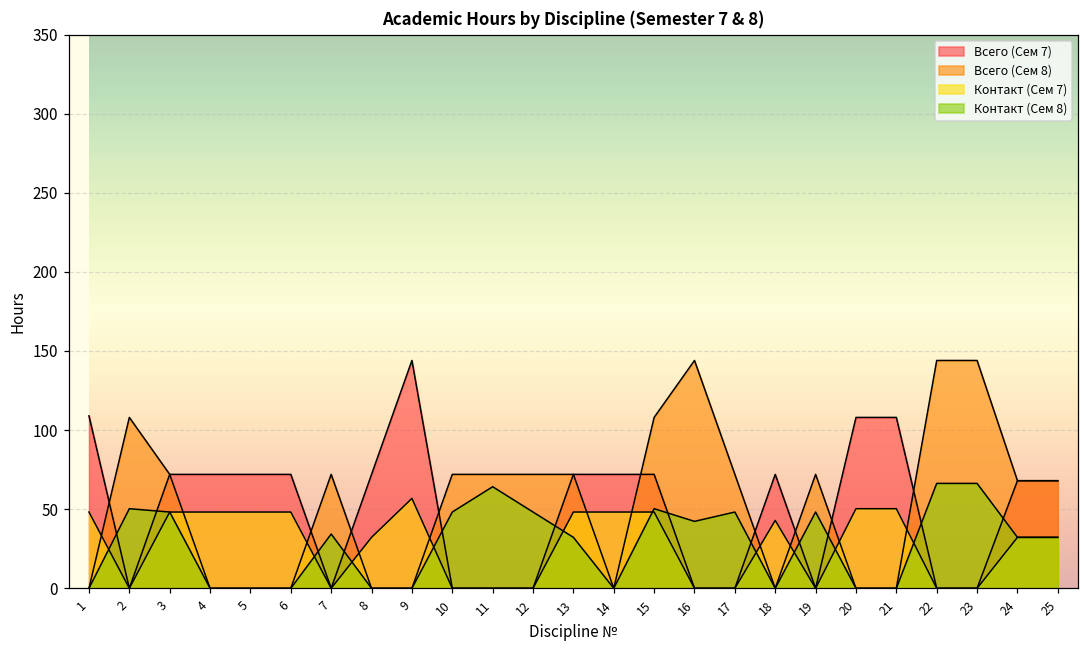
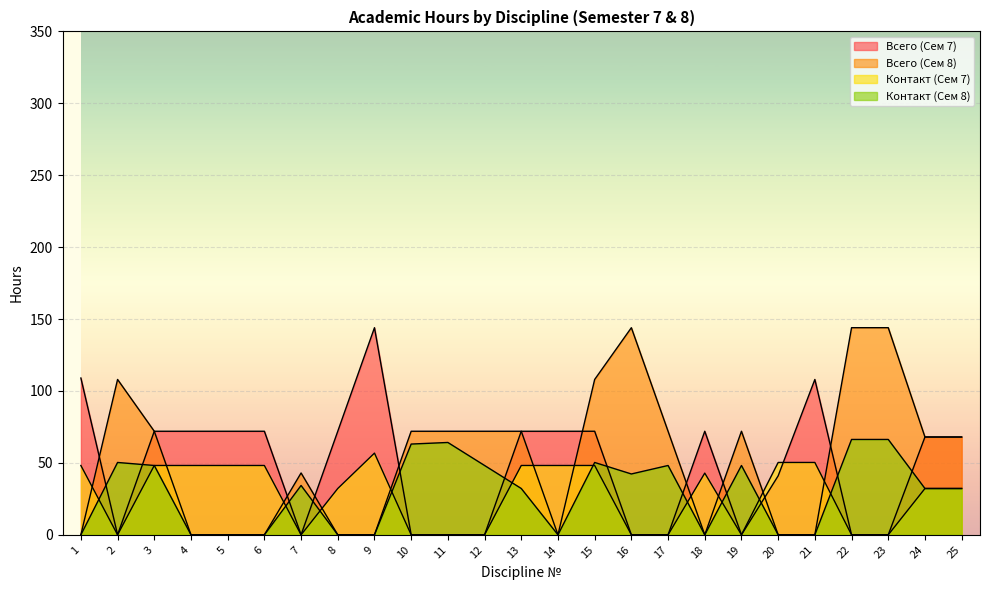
Всего (Сем 8), 7: 72 -> 43
Контакт (Сем 8), 10: 48 -> 63
Всего (Сем 7), 20: 108 -> 41
